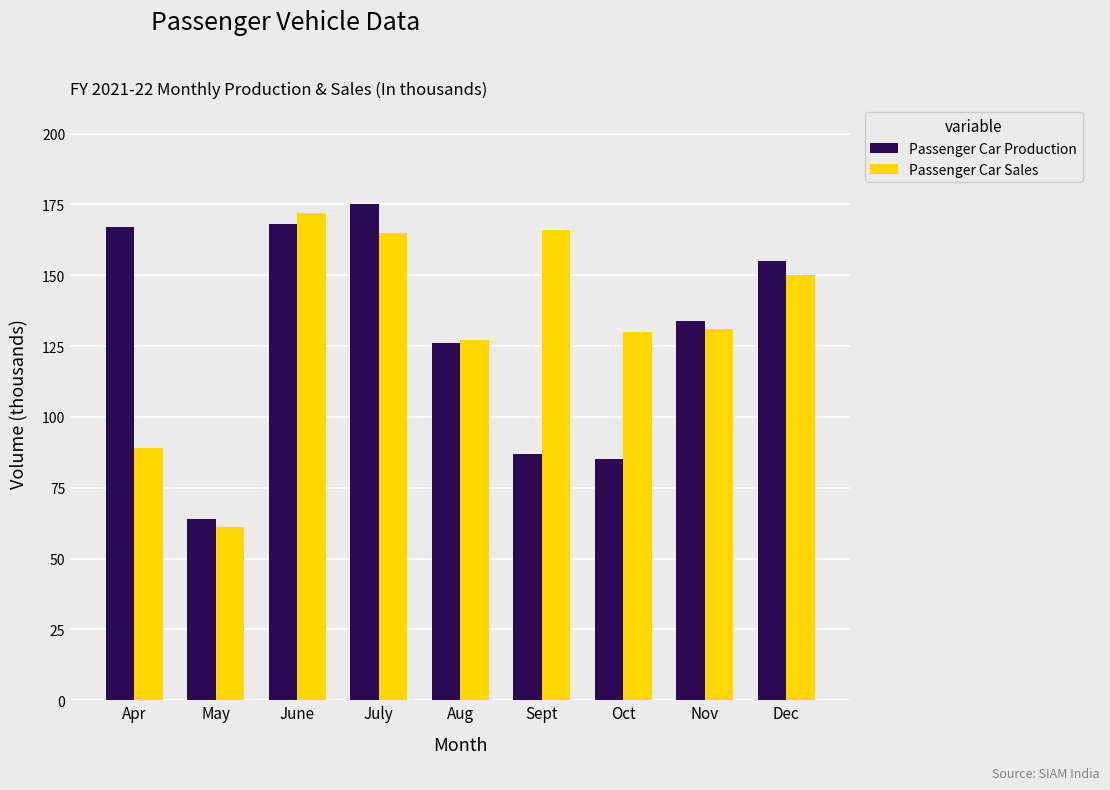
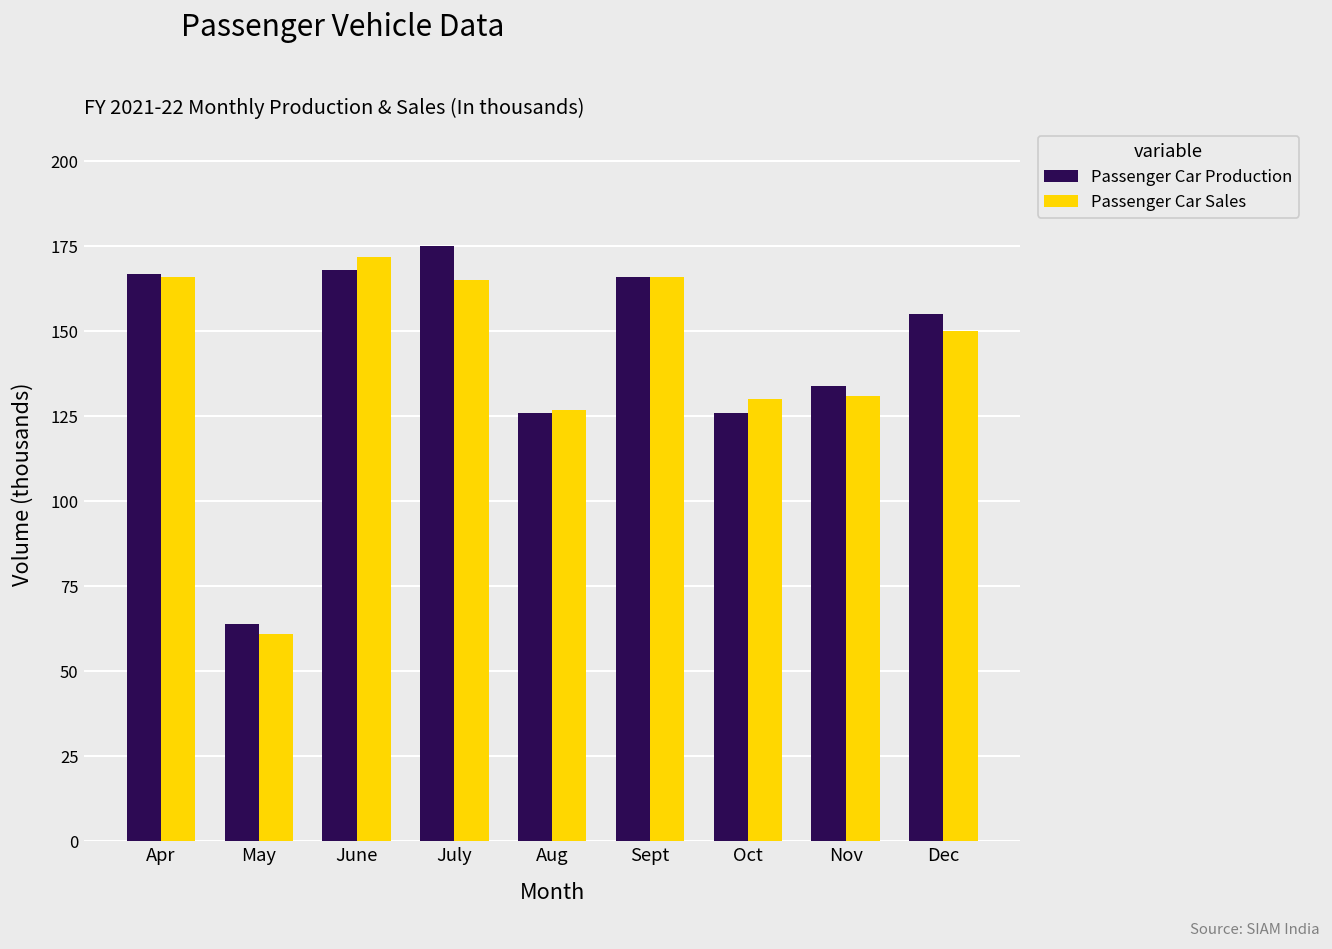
Passenger Car Sales, Apr: 89 -> 166
Passenger Car Production, Sept: 87 -> 166
Passenger Car Production, Oct: 85 -> 126
